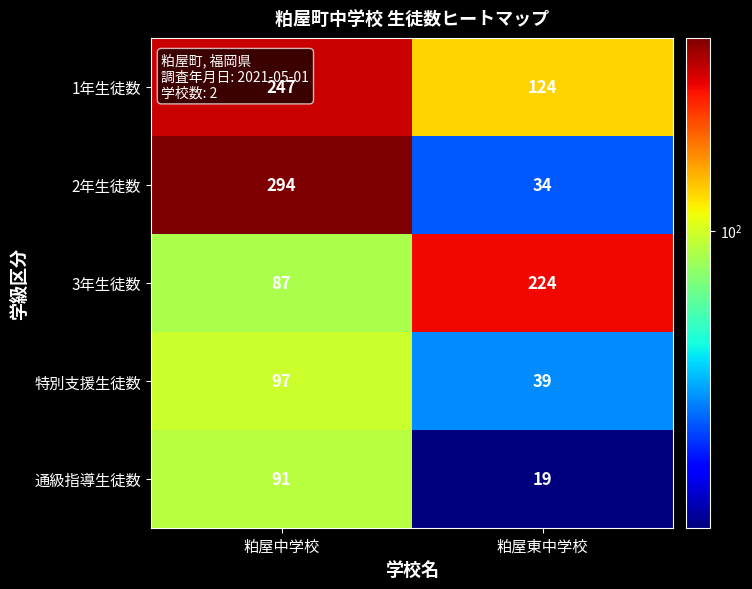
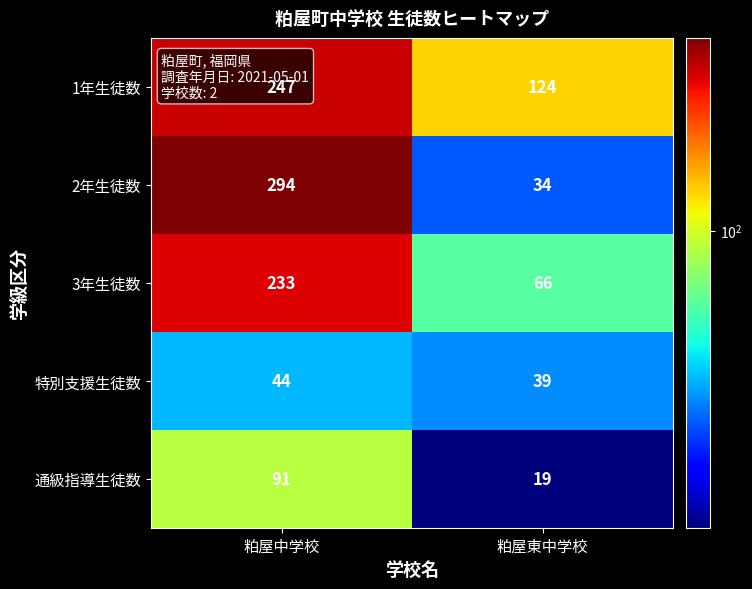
3年生徒数, 粕屋中学校: 87 -> 233
3年生徒数, 粕屋東中学校: 224 -> 66
特別支援生徒数, 粕屋中学校: 97 -> 44
